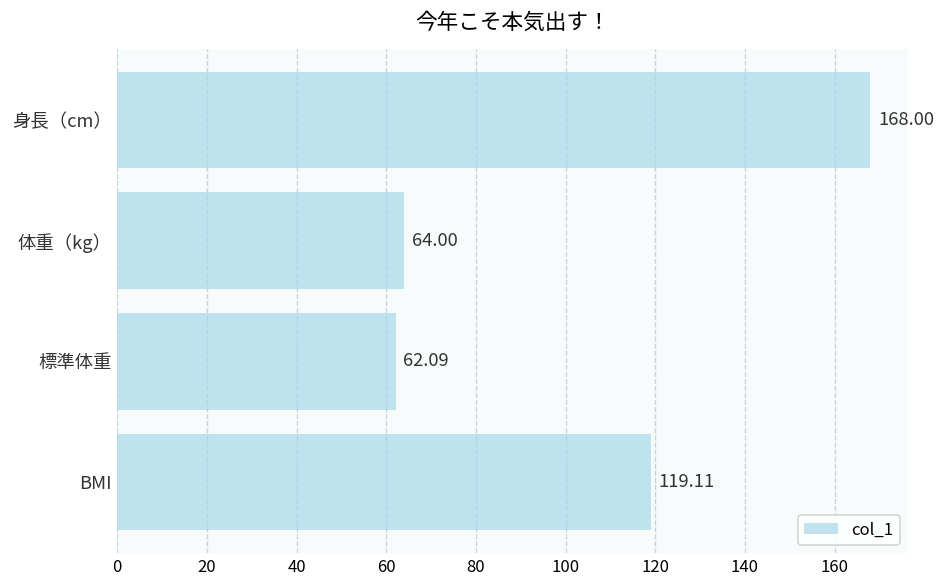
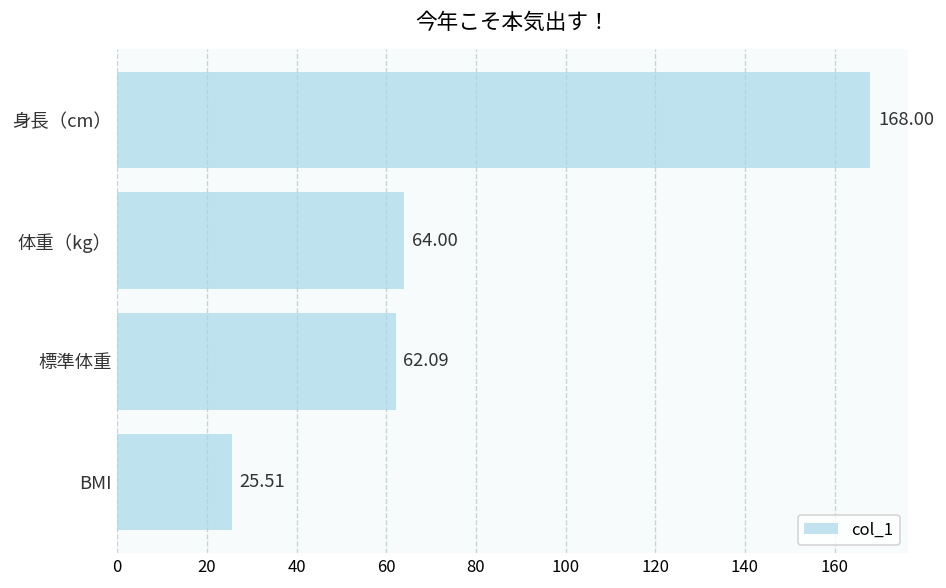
BMI: 119.11 -> 25.51
